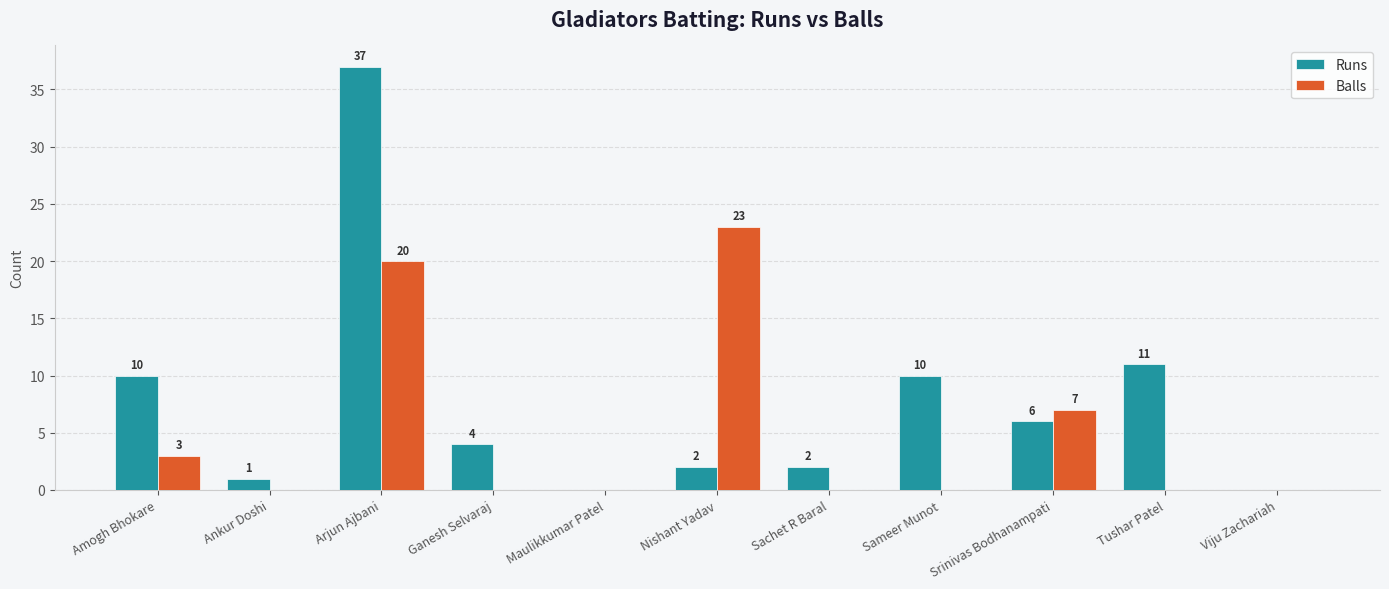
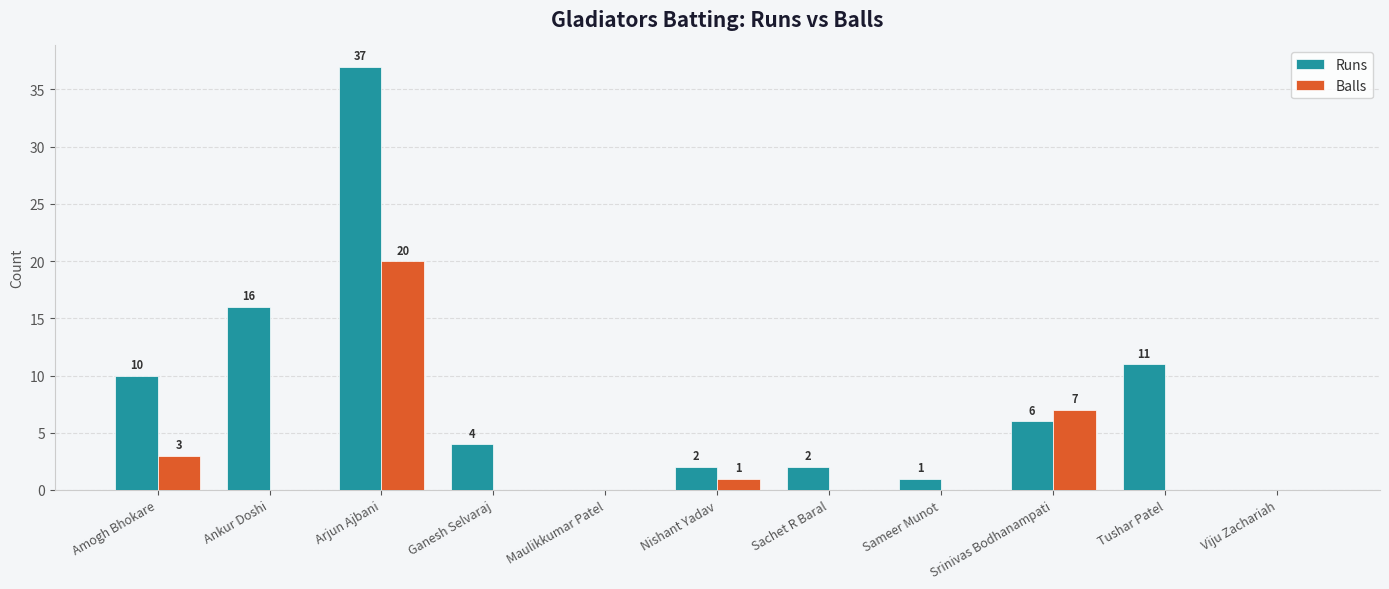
Runs, Ankur Doshi: 1 -> 16
Balls, Nishant Yadav: 23 -> 1
Runs, Sameer Munot: 10 -> 1
